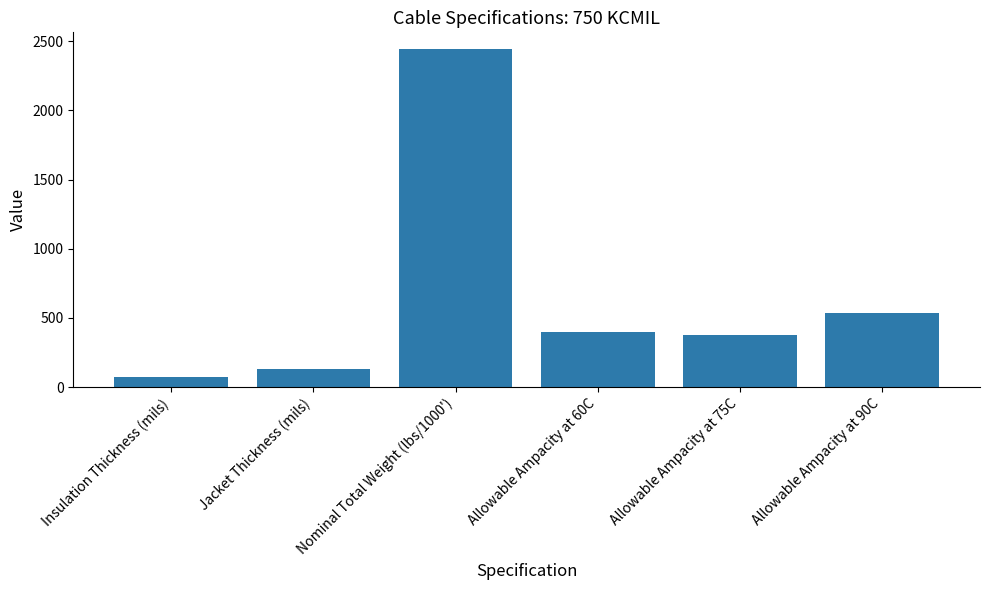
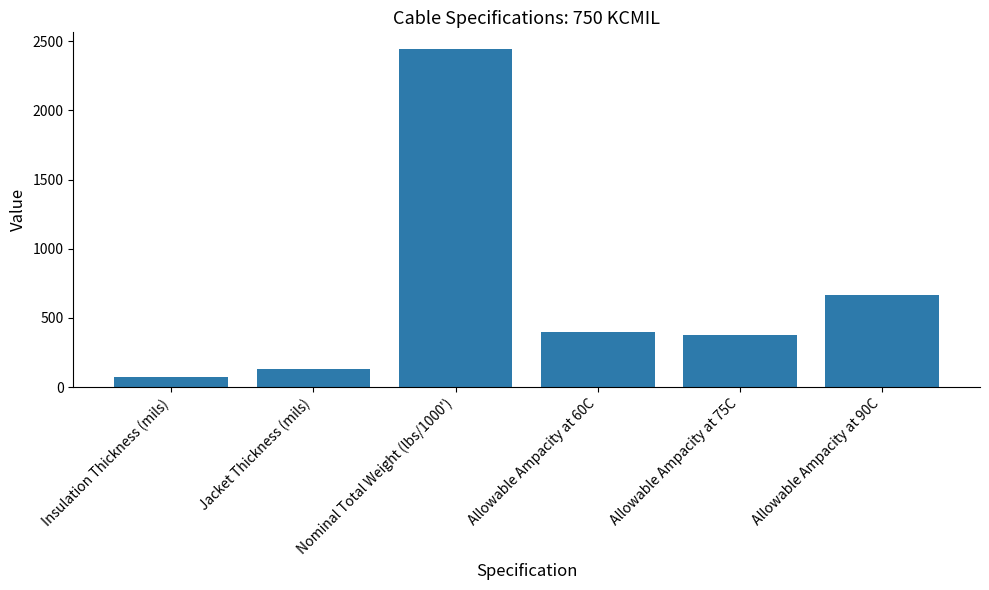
Allowable Ampacity at 90C: 540 -> 660
